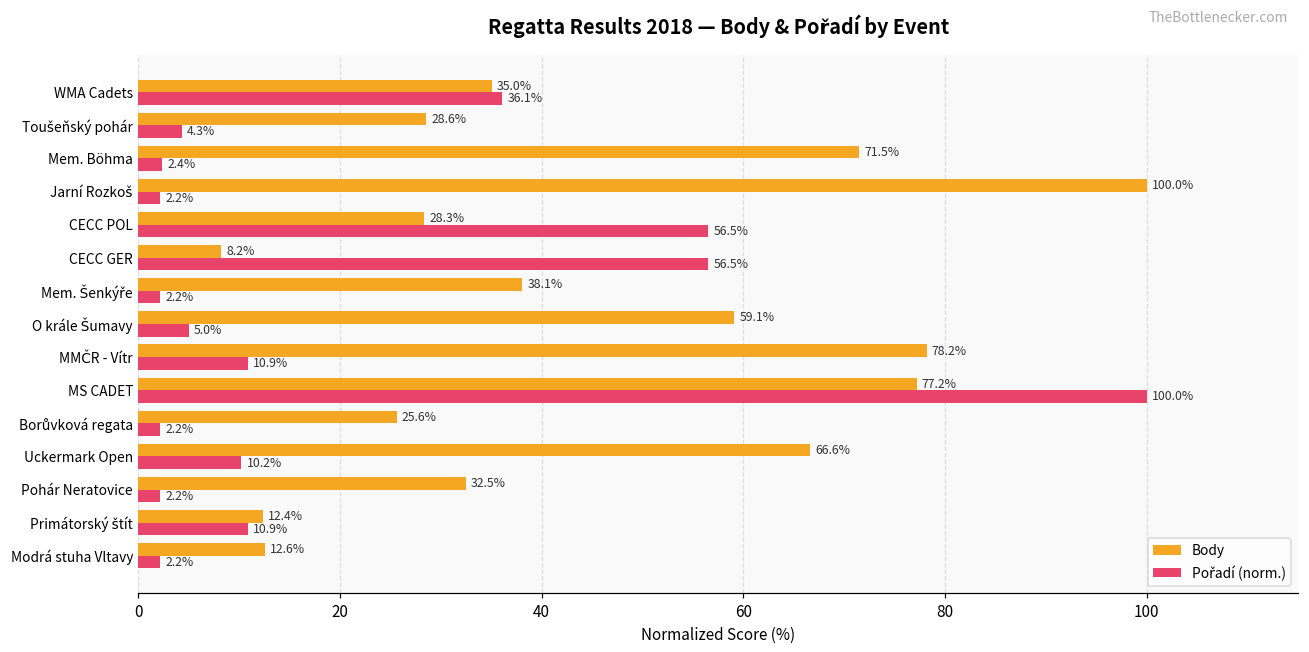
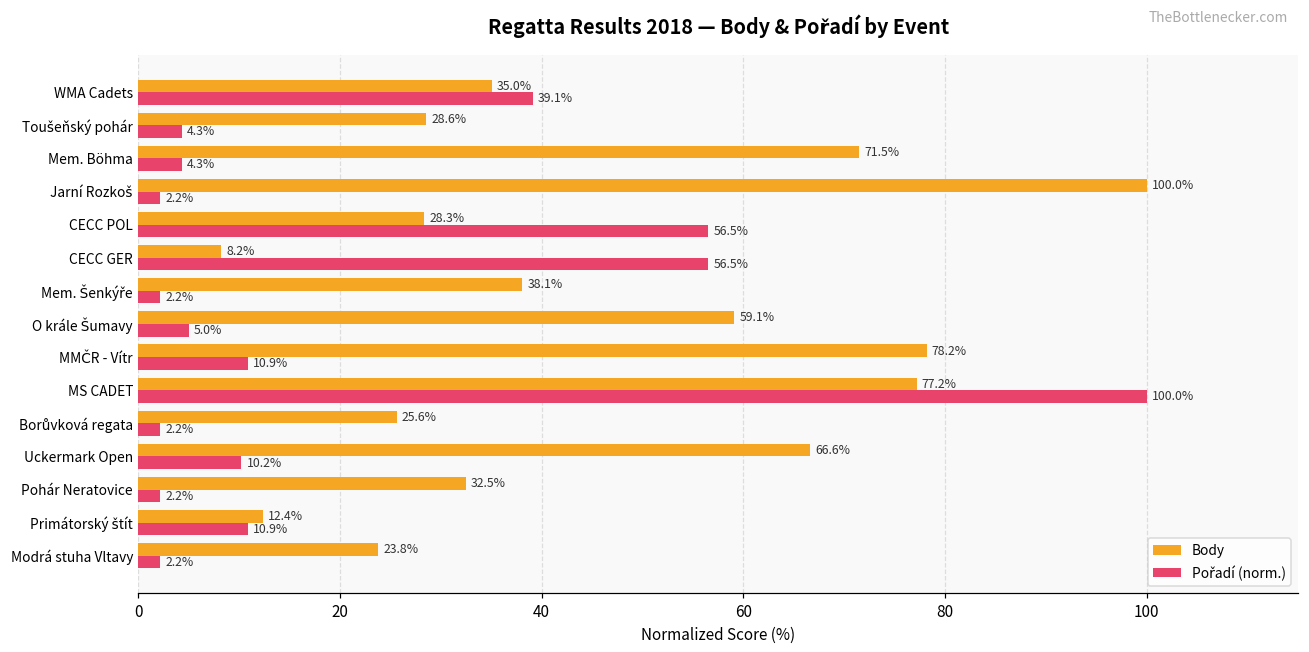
Pořadí (norm.), WMA Cadets: 36.1% -> 39.1%
Pořadí (norm.), Mem. Böhma: 2.4% -> 4.3%
Body, Modrá stuha Vltavy: 12.6% -> 23.8%
